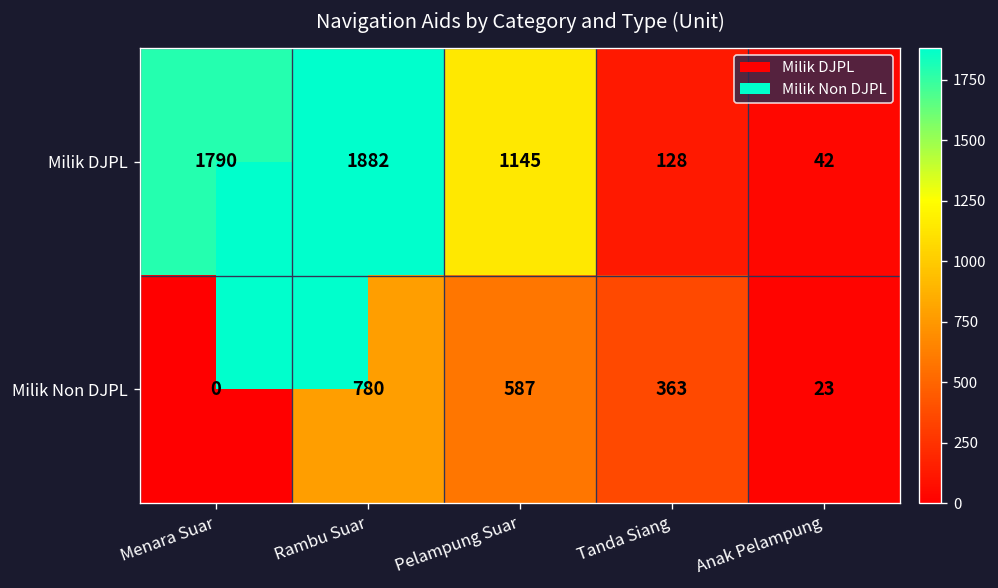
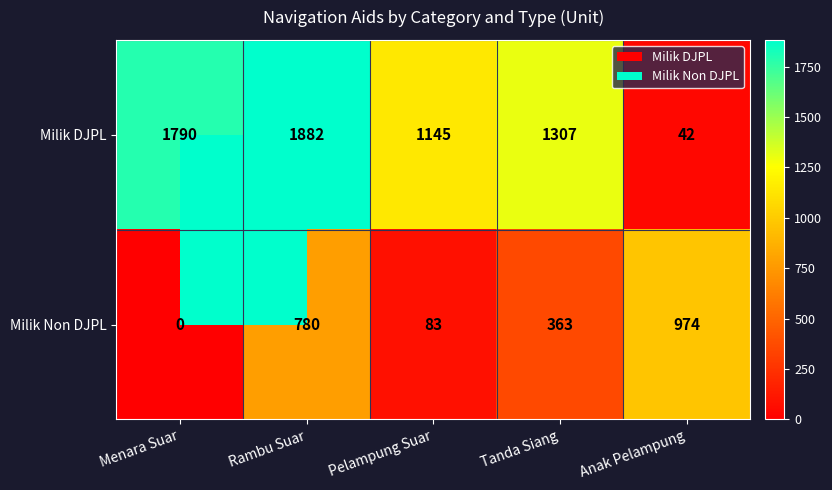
Milik DJPL, Tanda Siang: 128 -> 1307
Milik Non DJPL, Pelampung Suar: 587 -> 83
Milik Non DJPL, Anak Pelampung: 23 -> 974
